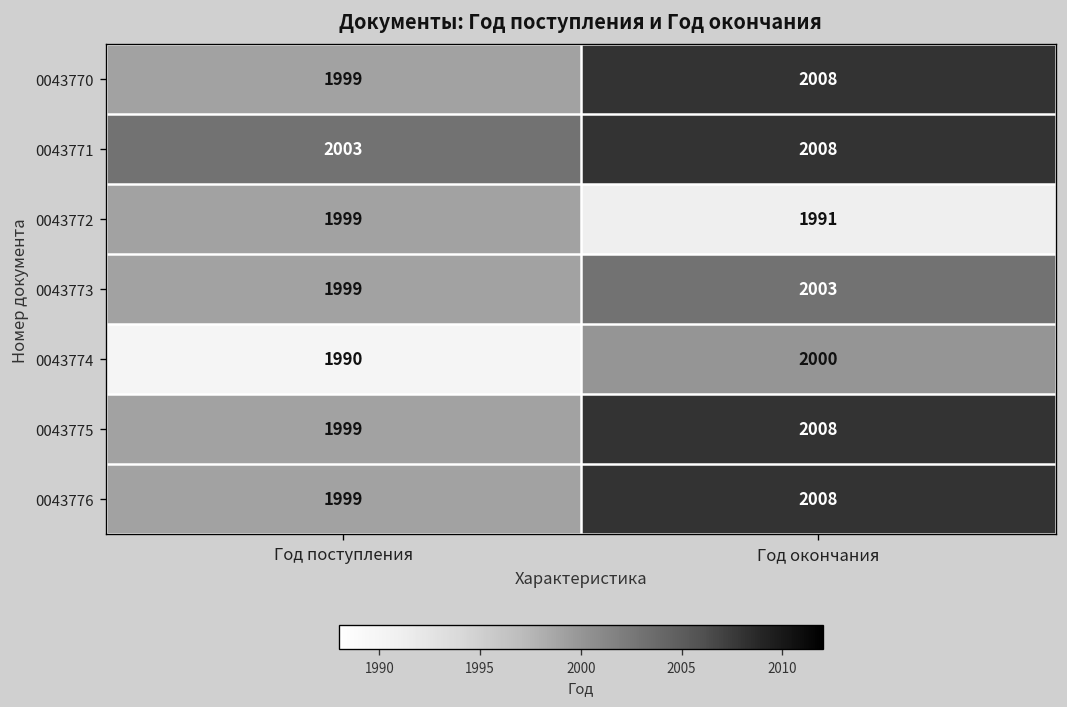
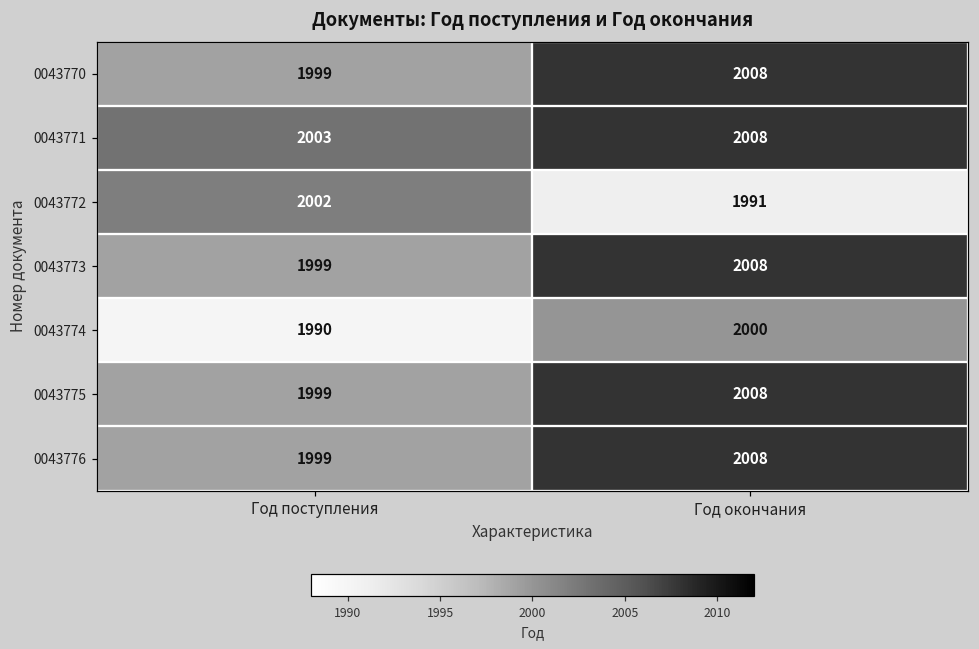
0043772, Год поступления: 1999 -> 2002
0043773, Год окончания: 2003 -> 2008
